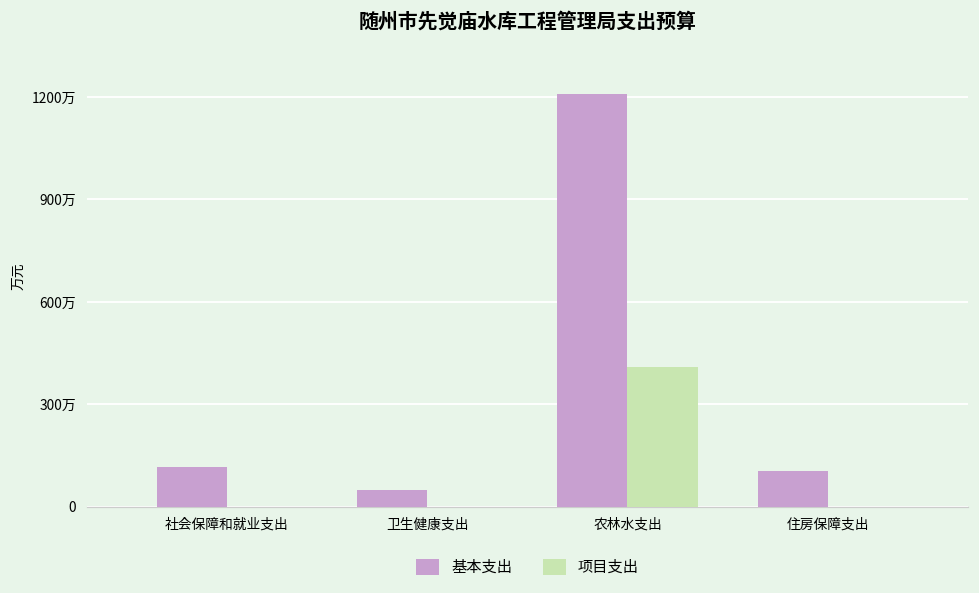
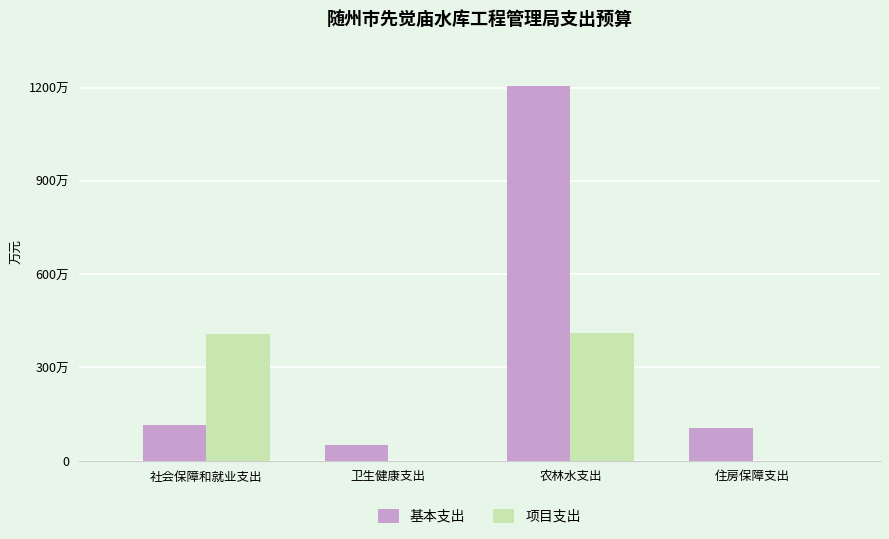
项目支出, 社会保障和就业支出: 0万 -> 410万
